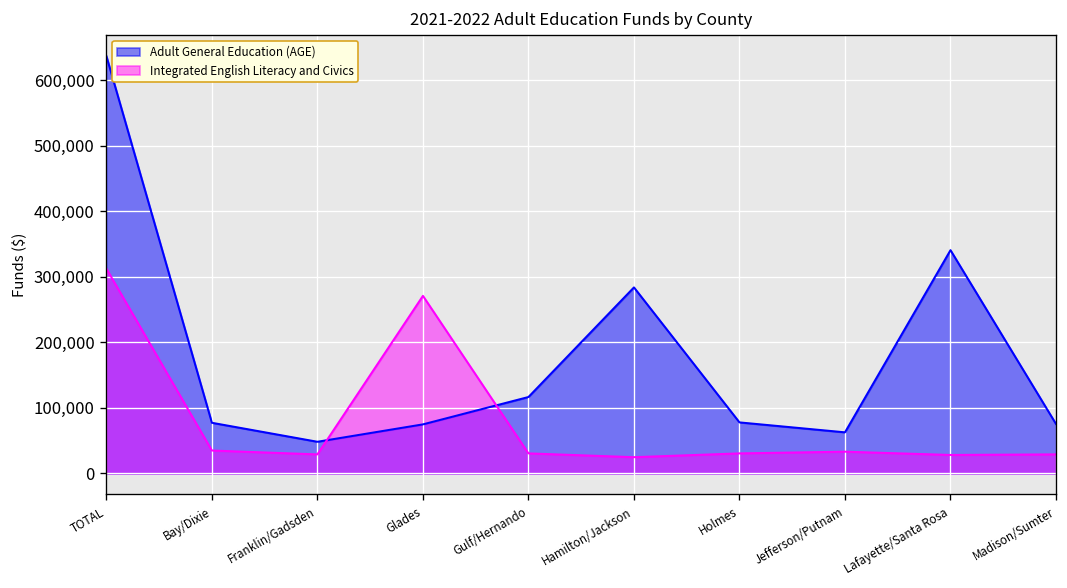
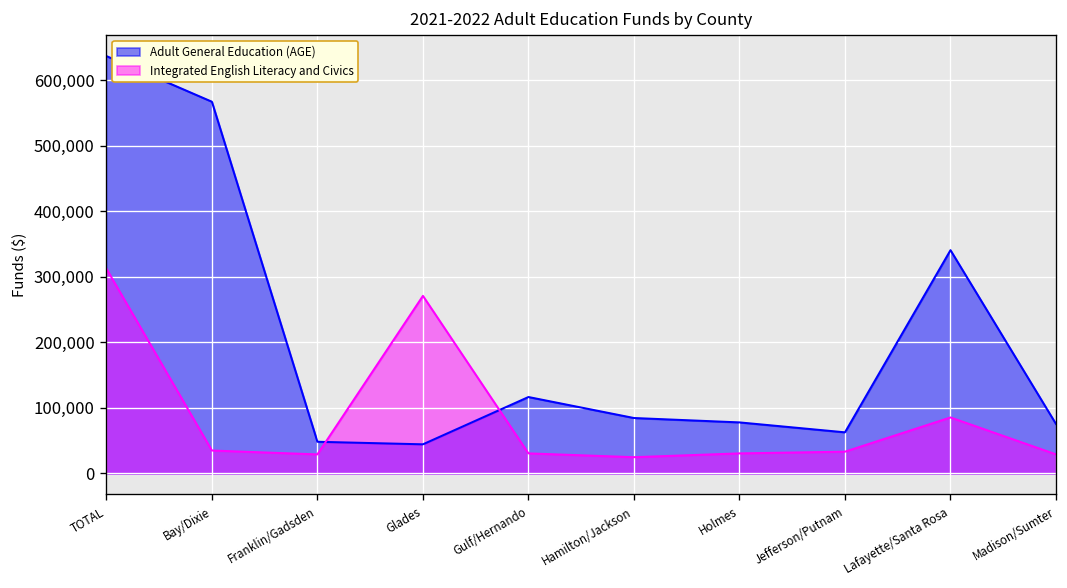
Adult General Education (AGE), Bay/Dixie: 80,000 -> 570,000
Adult General Education (AGE), Glades: 70,000 -> 40,000
Adult General Education (AGE), Hamilton/Jackson: 280,000 -> 80,000
Integrated English Literacy and Civics, Lafayette/Santa Rosa: 30,000 -> 90,000
